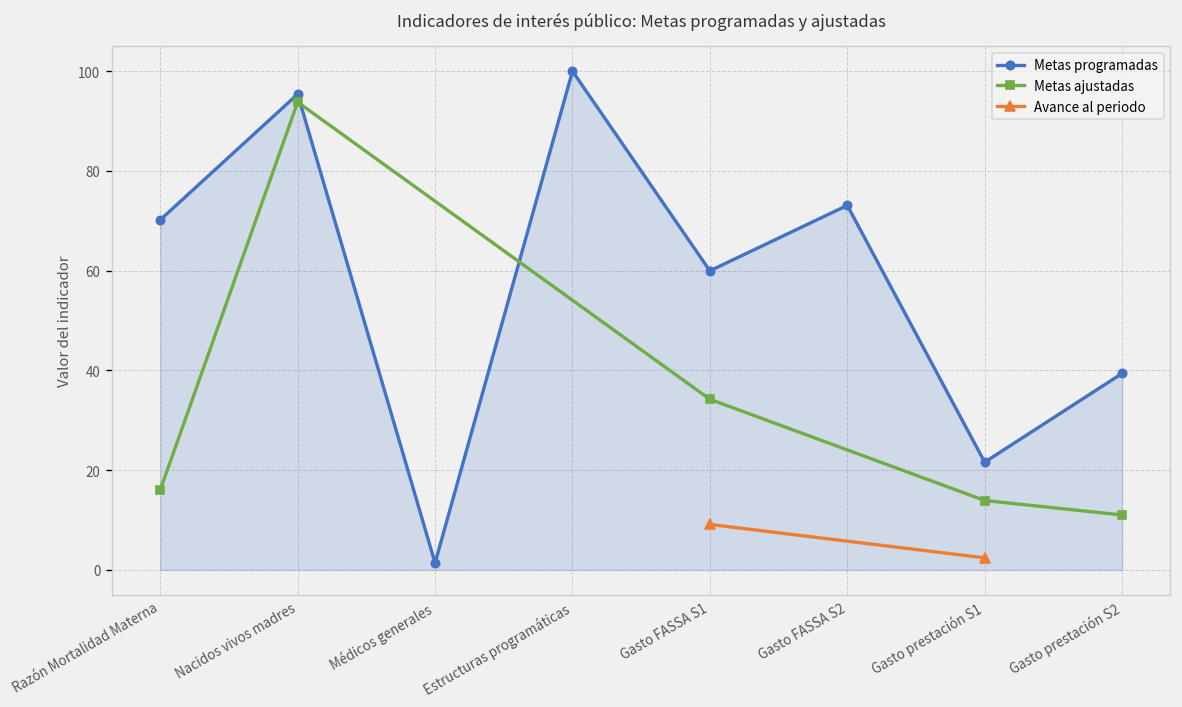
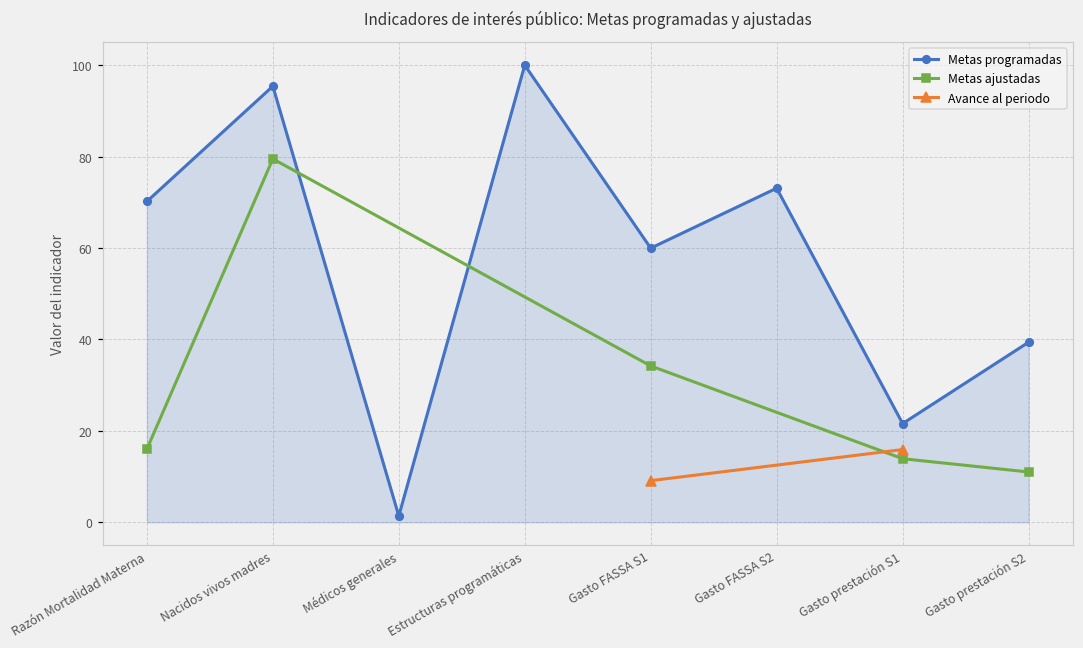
Metas ajustadas, Nacidos vivos madres: 94 -> 80
Avance al periodo, Gasto prestación S1: 2 -> 16
